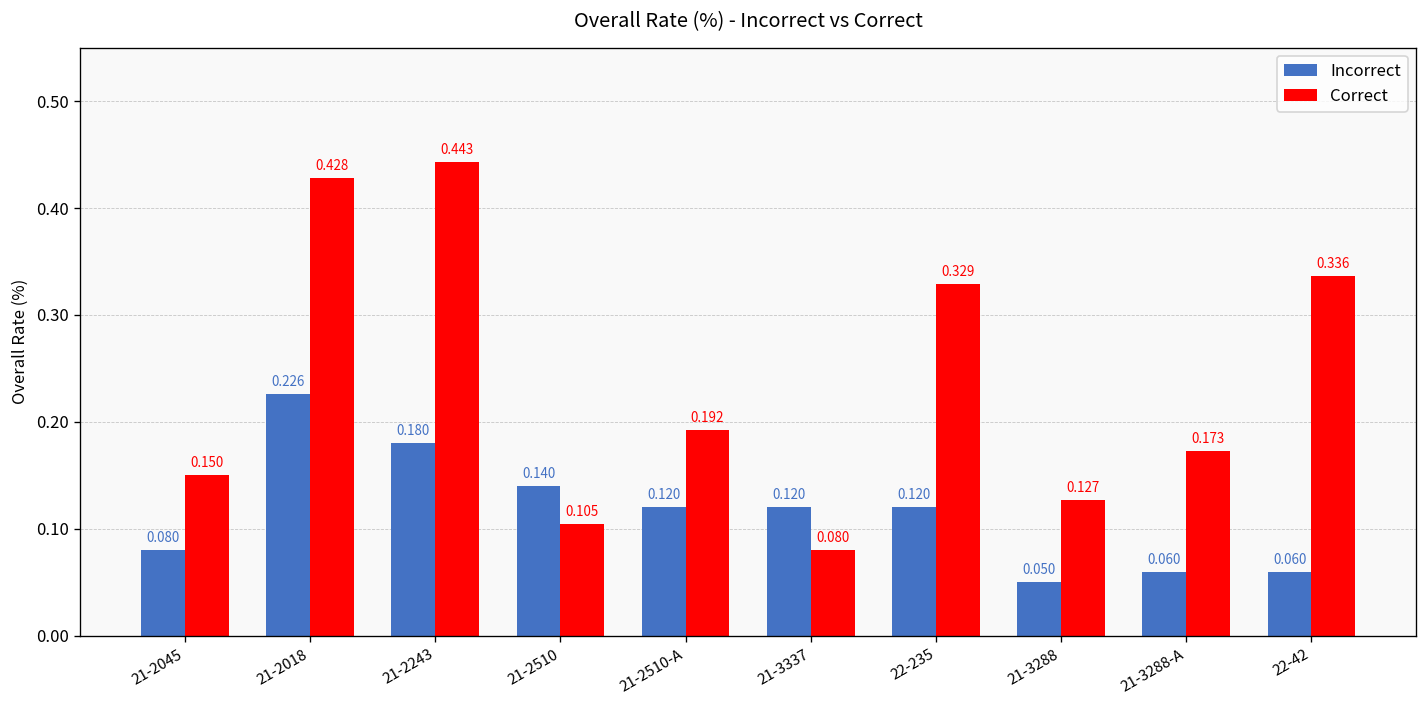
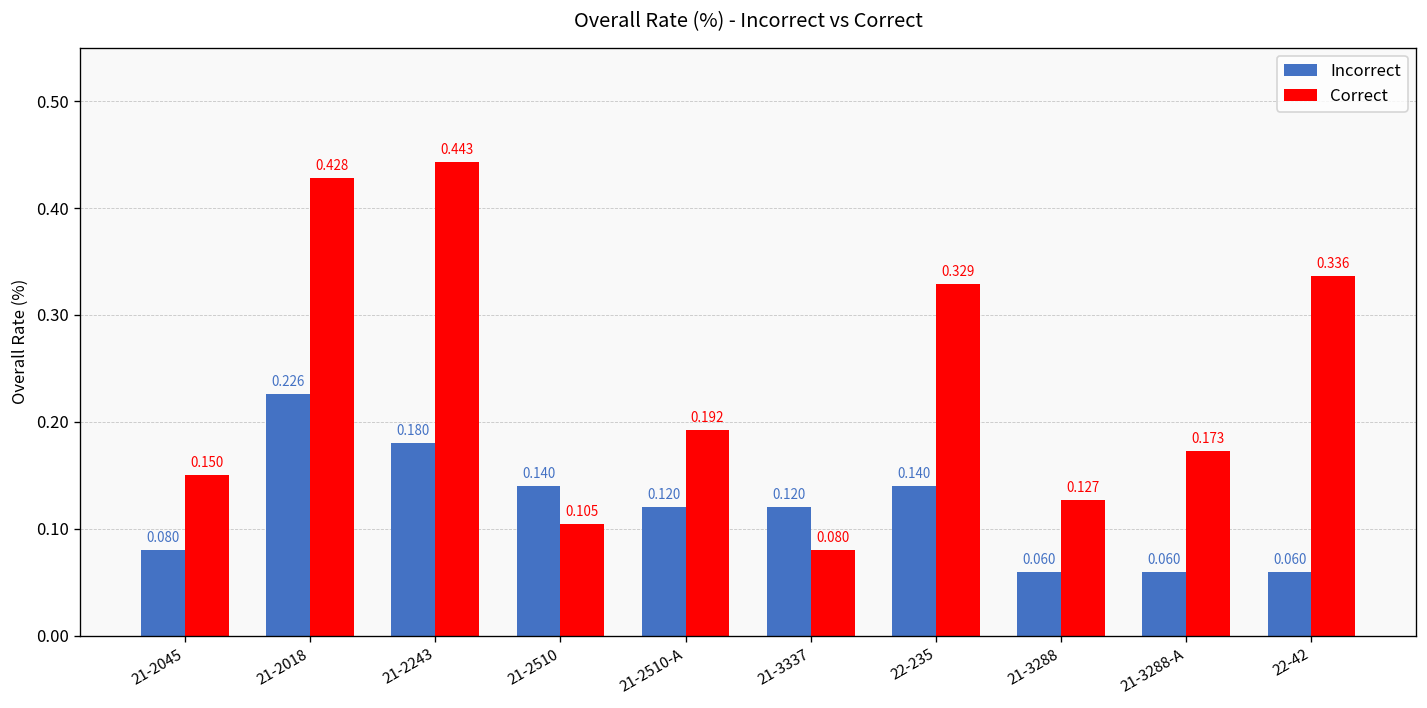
Incorrect, 22-235: 0.120 -> 0.140
Incorrect, 21-3288: 0.050 -> 0.060
